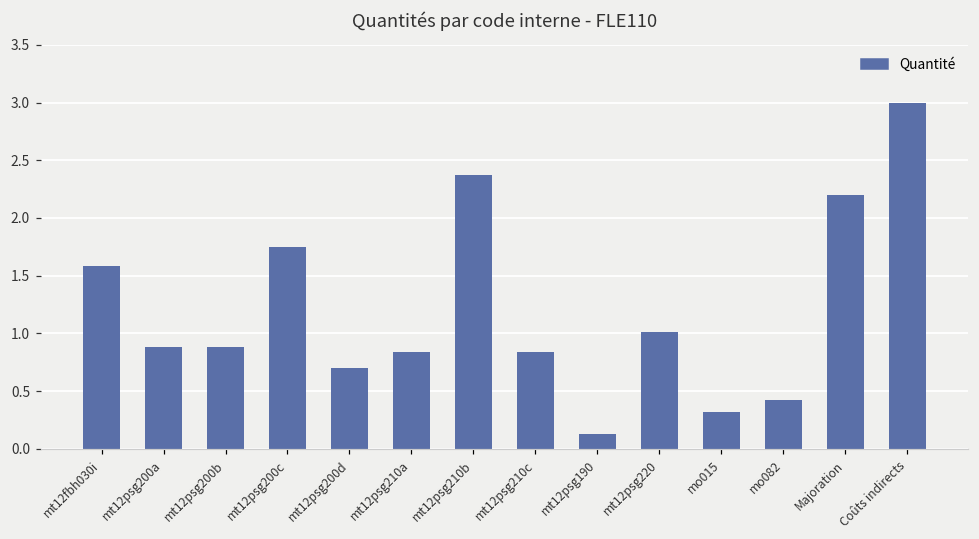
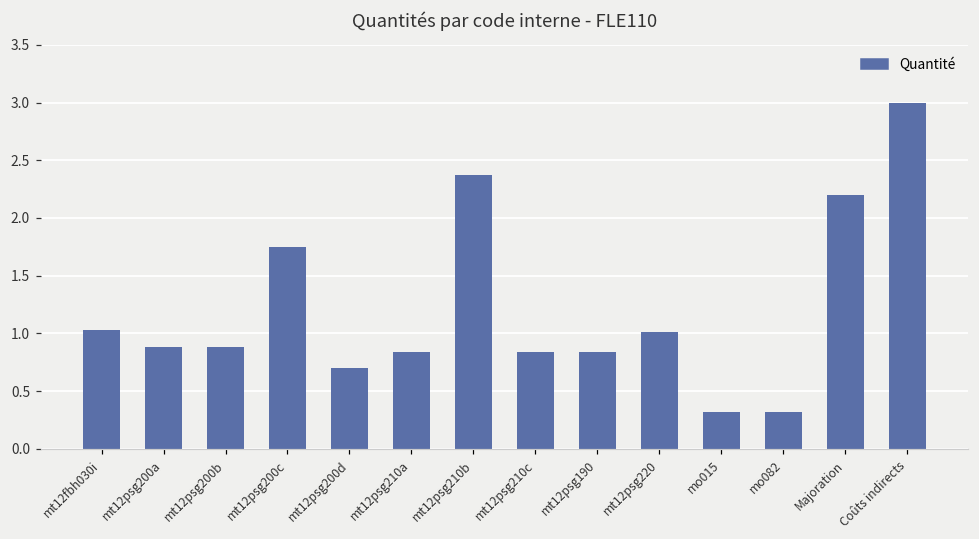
mt12fbh030i: 1.58 -> 1.03
mt12psg190: 0.13 -> 0.84
mo082: 0.42 -> 0.32
